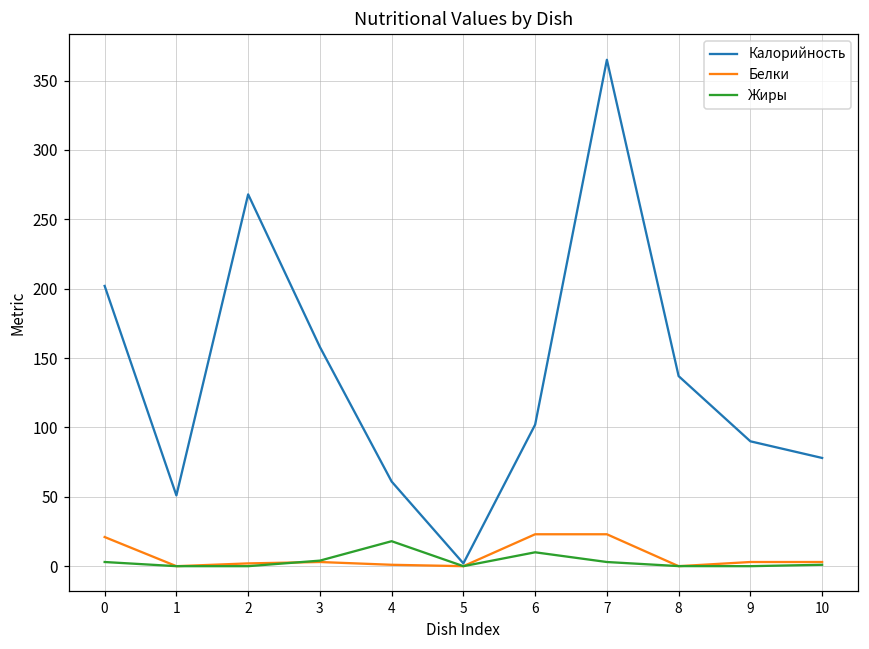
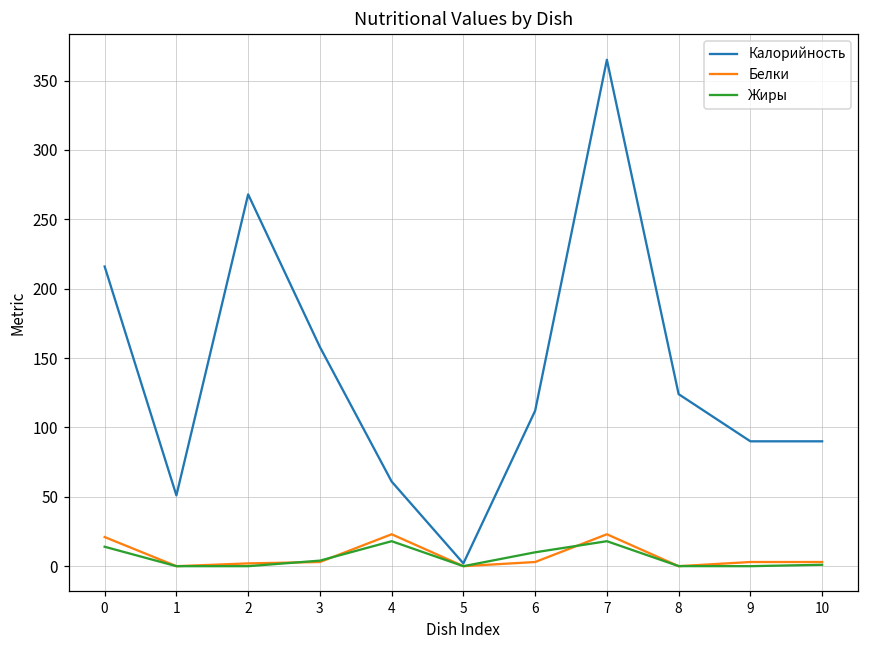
Калорийность, 0: 202 -> 216
Жиры, 0: 3 -> 14
Белки, 4: 1 -> 23
Калорийность, 6: 102 -> 112
Белки, 6: 23 -> 3
Жиры, 7: 3 -> 18
Калорийность, 8: 137 -> 124
Калорийность, 10: 78 -> 90
